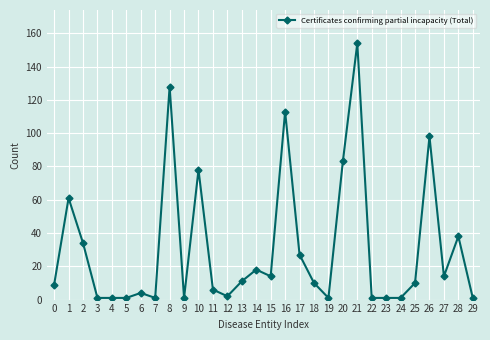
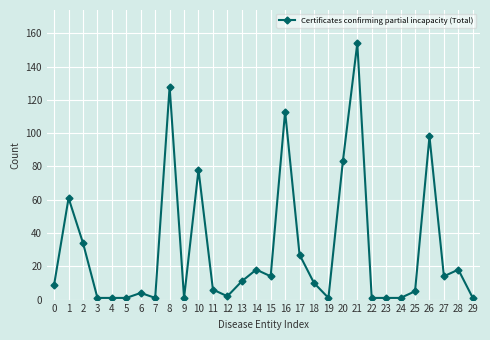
25: 10 -> 5
28: 38 -> 18
